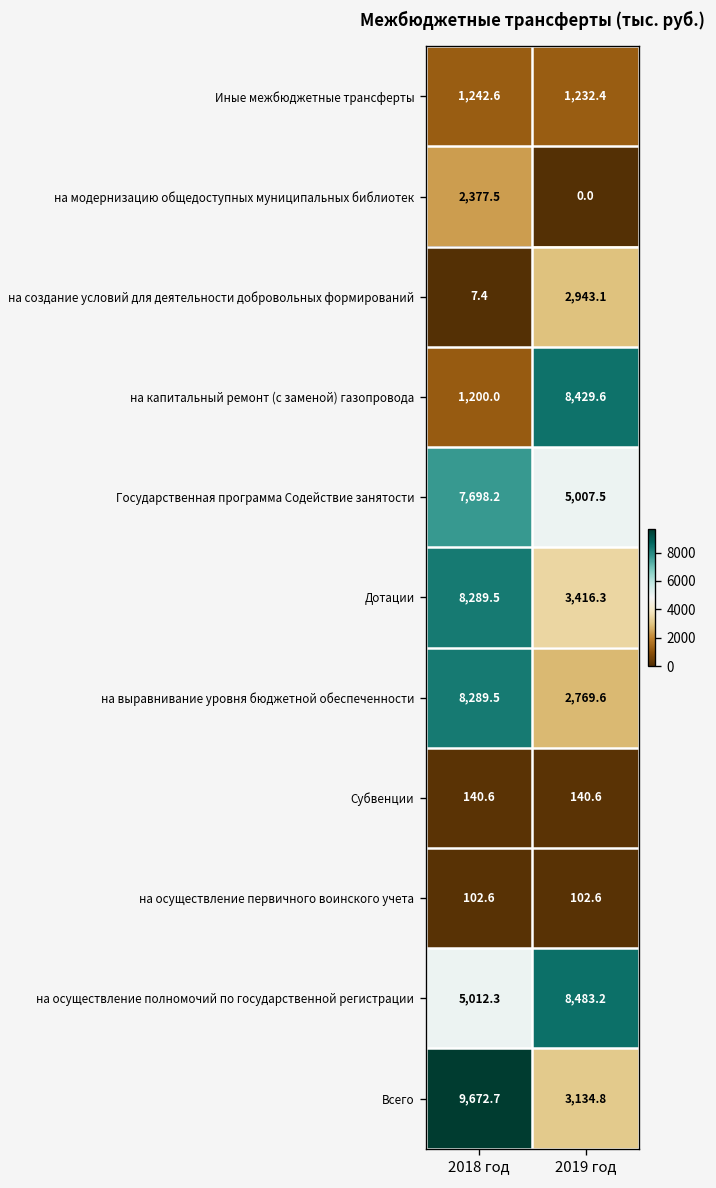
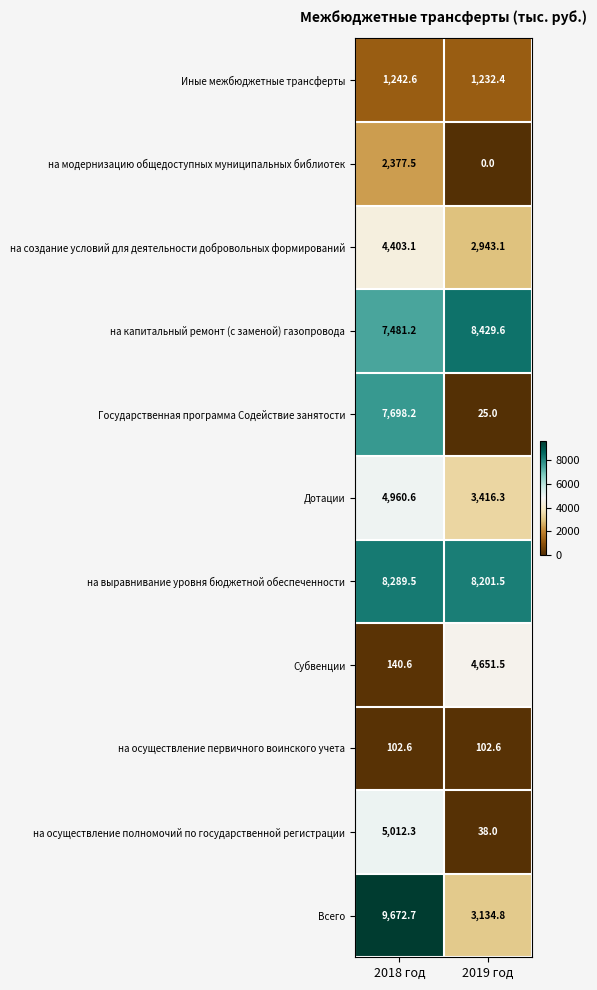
на создание условий для деятельности добровольных формирований, 2018 год: 7.4 -> 4,403.1
на капитальный ремонт (с заменой) газопровода, 2018 год: 1,200.0 -> 7,481.2
Государственная программа Содействие занятости, 2019 год: 5,007.5 -> 25.0
Дотации, 2018 год: 8,289.5 -> 4,960.6
на выравнивание уровня бюджетной обеспеченности, 2019 год: 2,769.6 -> 8,201.5
Субвенции, 2019 год: 140.6 -> 4,651.5
на осуществление полномочий по государственной регистрации, 2019 год: 8,483.2 -> 38.0
